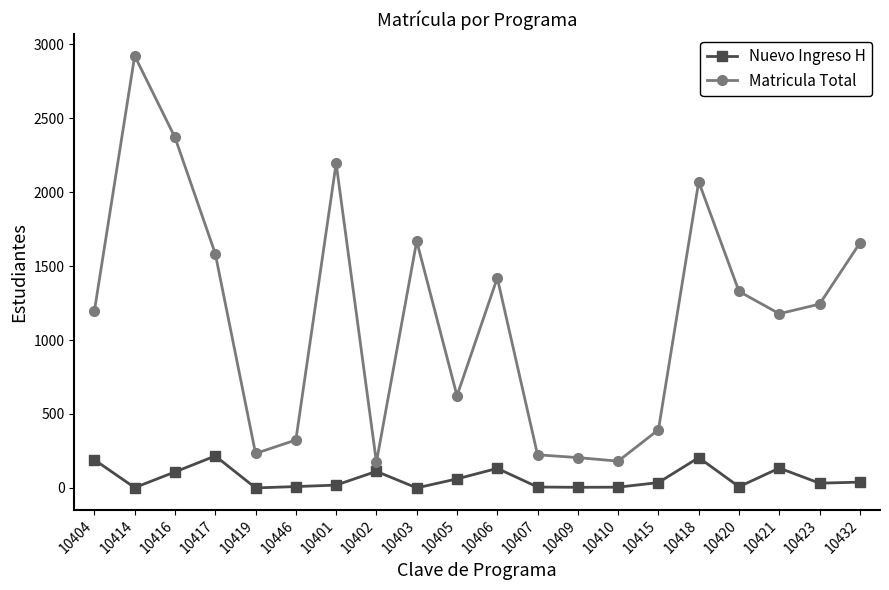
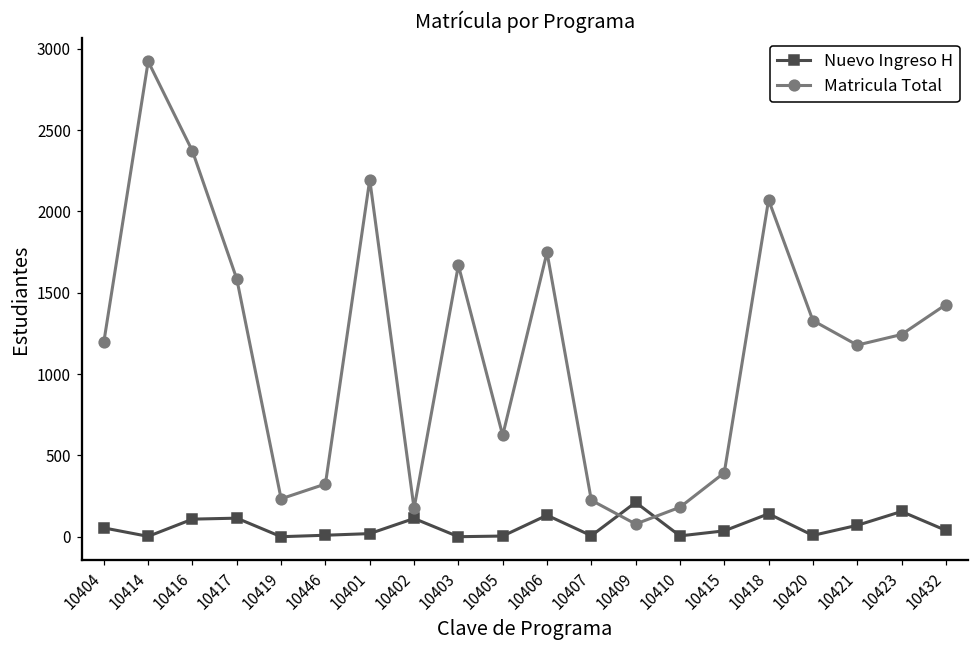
Nuevo Ingreso H, 10404: 190 -> 50
Nuevo Ingreso H, 10417: 220 -> 110
Nuevo Ingreso H, 10405: 60 -> 0
Matricula Total, 10406: 1420 -> 1750
Nuevo Ingreso H, 10409: 0 -> 210
Matricula Total, 10409: 210 -> 80
Nuevo Ingreso H, 10418: 210 -> 140
Nuevo Ingreso H, 10421: 130 -> 70
Nuevo Ingreso H, 10423: 30 -> 160
Matricula Total, 10432: 1660 -> 1430
